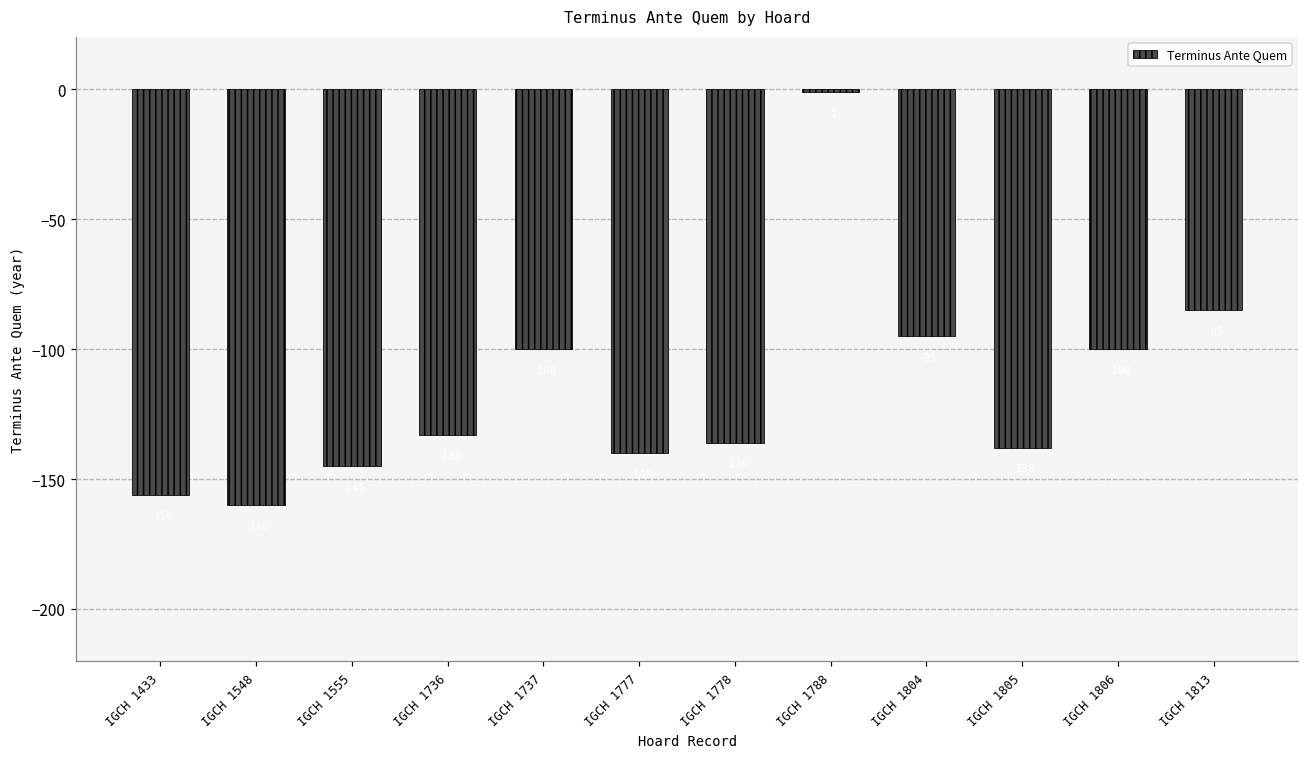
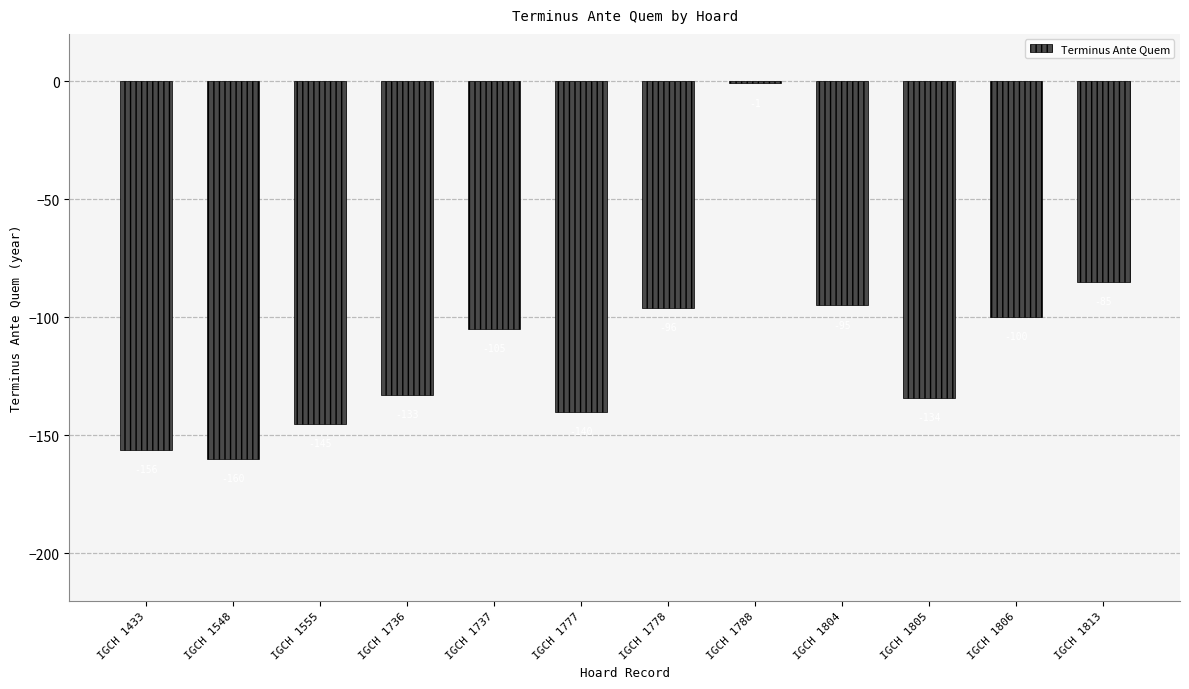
IGCH 1737: -100 -> -105
IGCH 1778: -136 -> -96
IGCH 1805: -138 -> -134
